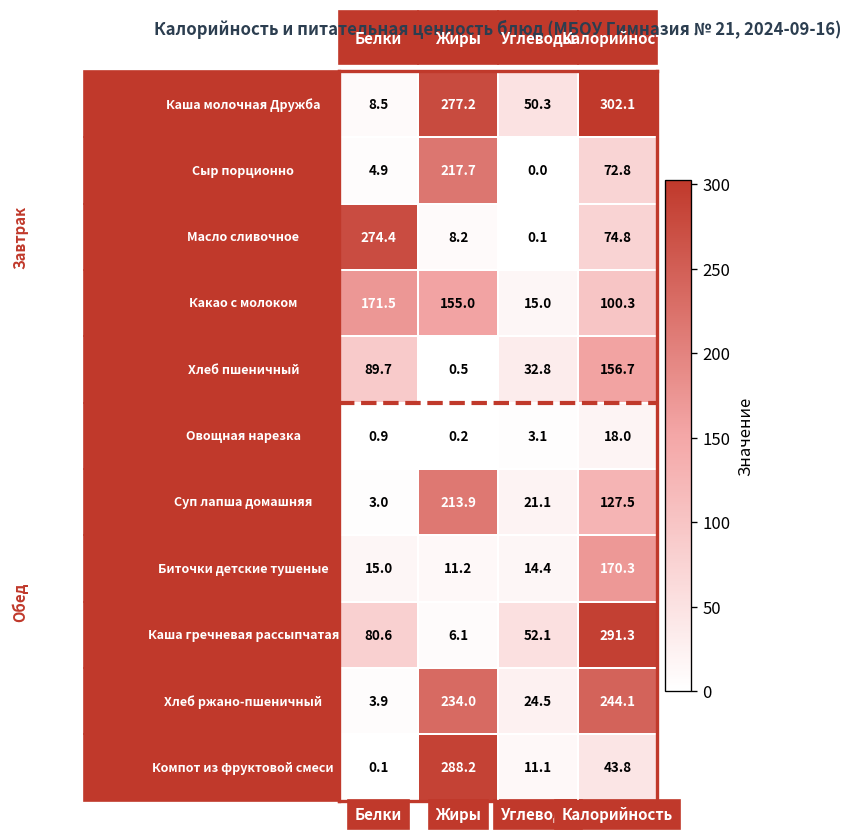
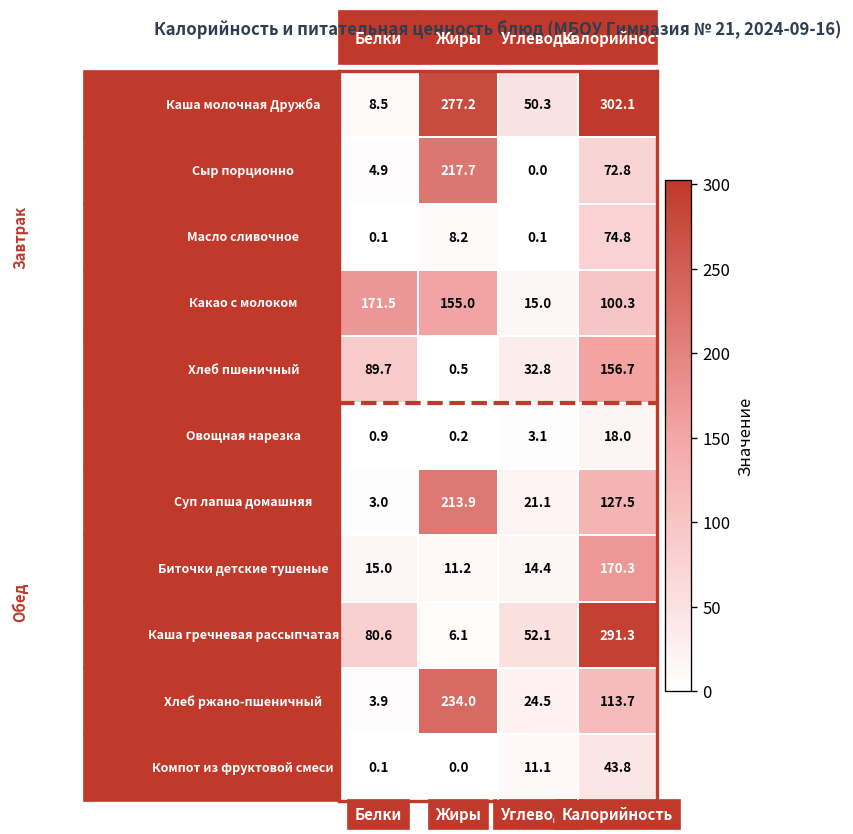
Масло сливочное, Белки: 274.4 -> 0.1
Хлеб ржано-пшеничный, Калорийность: 244.1 -> 113.7
Компот из фруктовой смеси, Жиры: 288.2 -> 0.0
